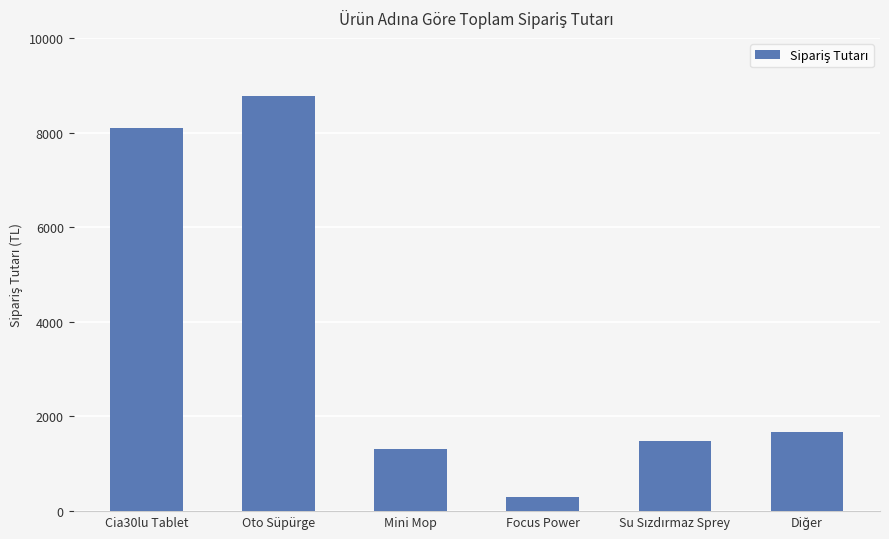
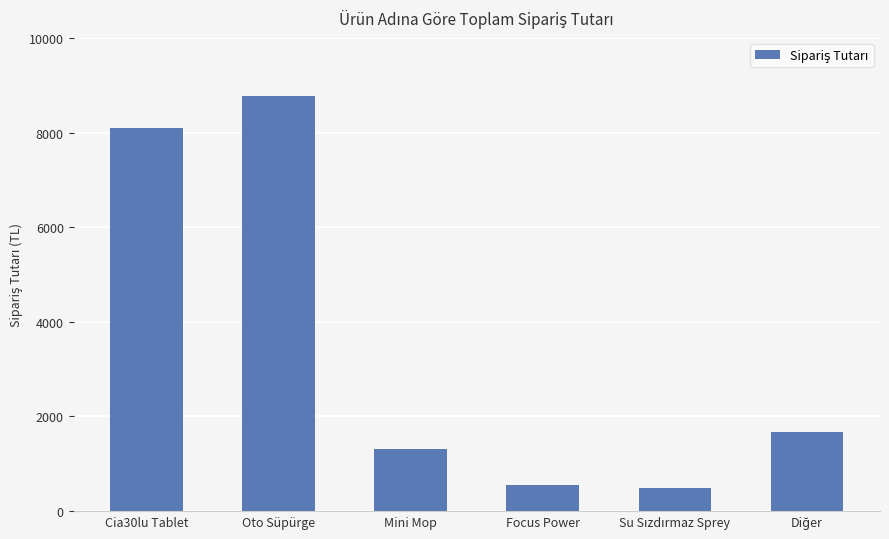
Focus Power: 300 -> 500
Su Sızdırmaz Sprey: 1500 -> 500
